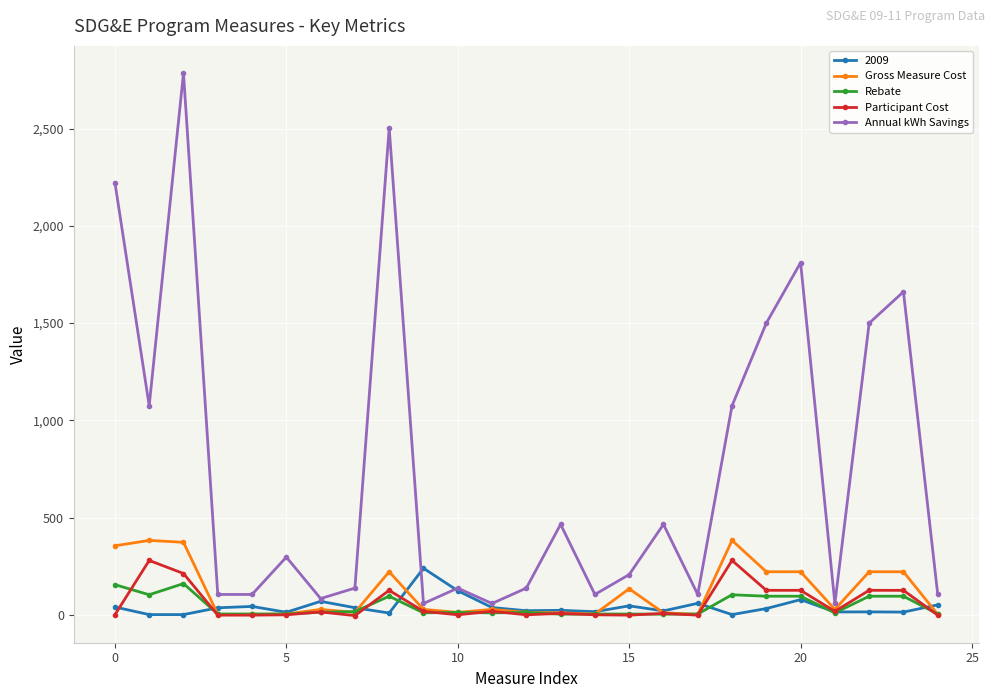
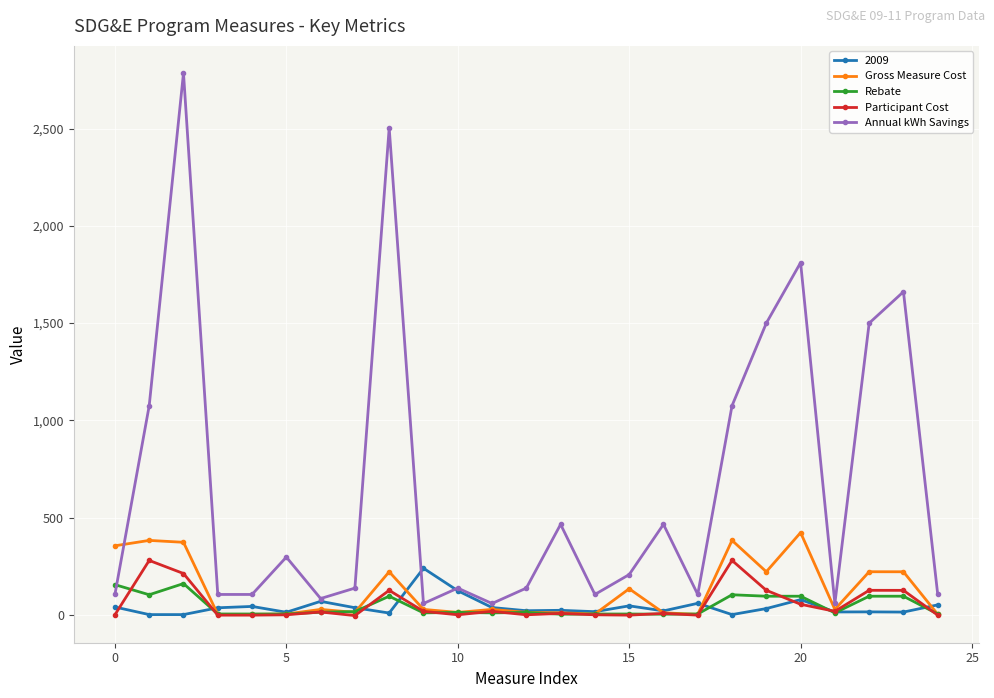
Annual kWh Savings, 0: 2,220 -> 100
Gross Measure Cost, 20: 220 -> 420
Participant Cost, 20: 130 -> 50
